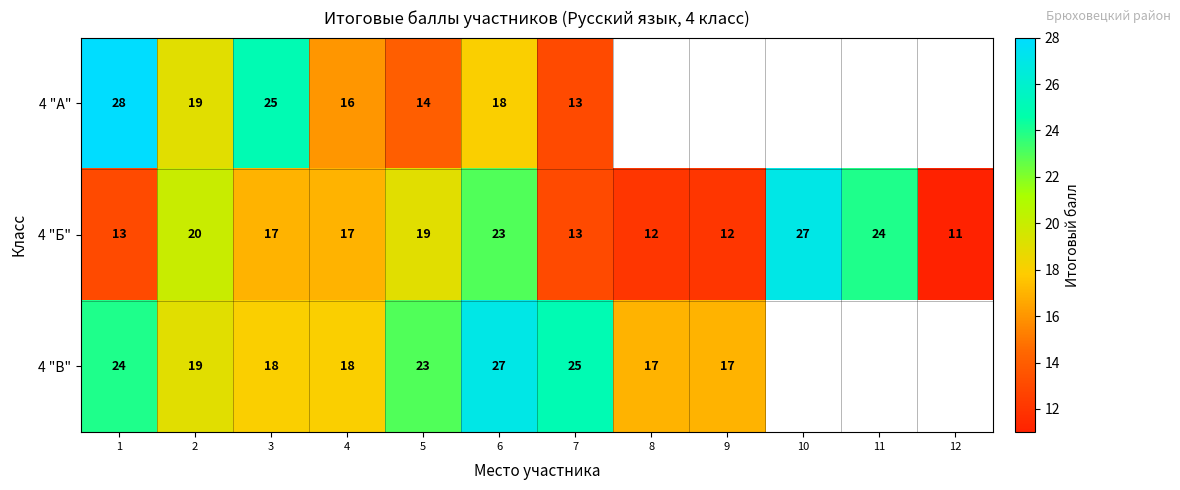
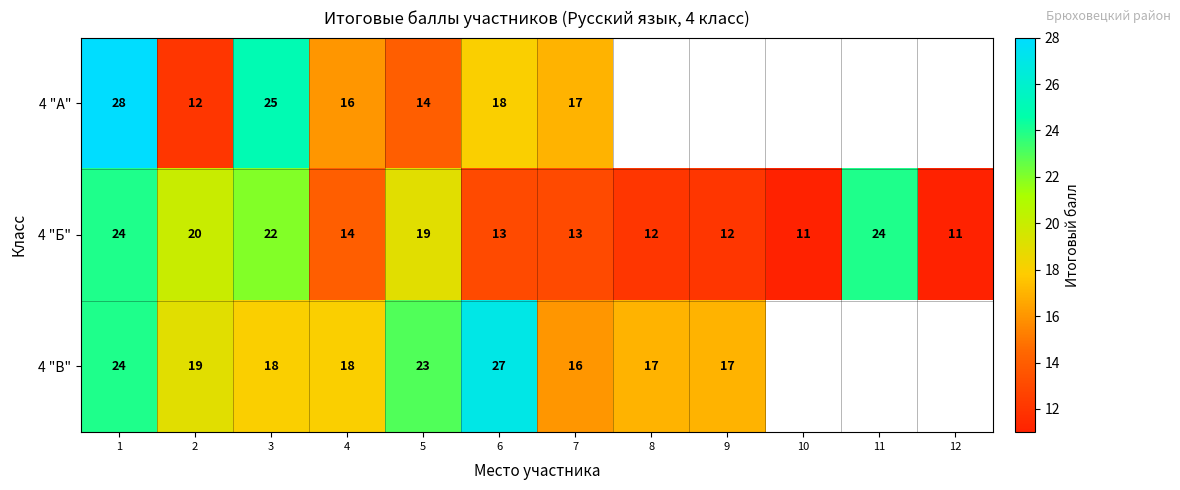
4 "А", 2: 19 -> 12
4 "А", 7: 13 -> 17
4 "Б", 1: 13 -> 24
4 "Б", 3: 17 -> 22
4 "Б", 4: 17 -> 14
4 "Б", 6: 23 -> 13
4 "Б", 10: 27 -> 11
4 "В", 7: 25 -> 16
